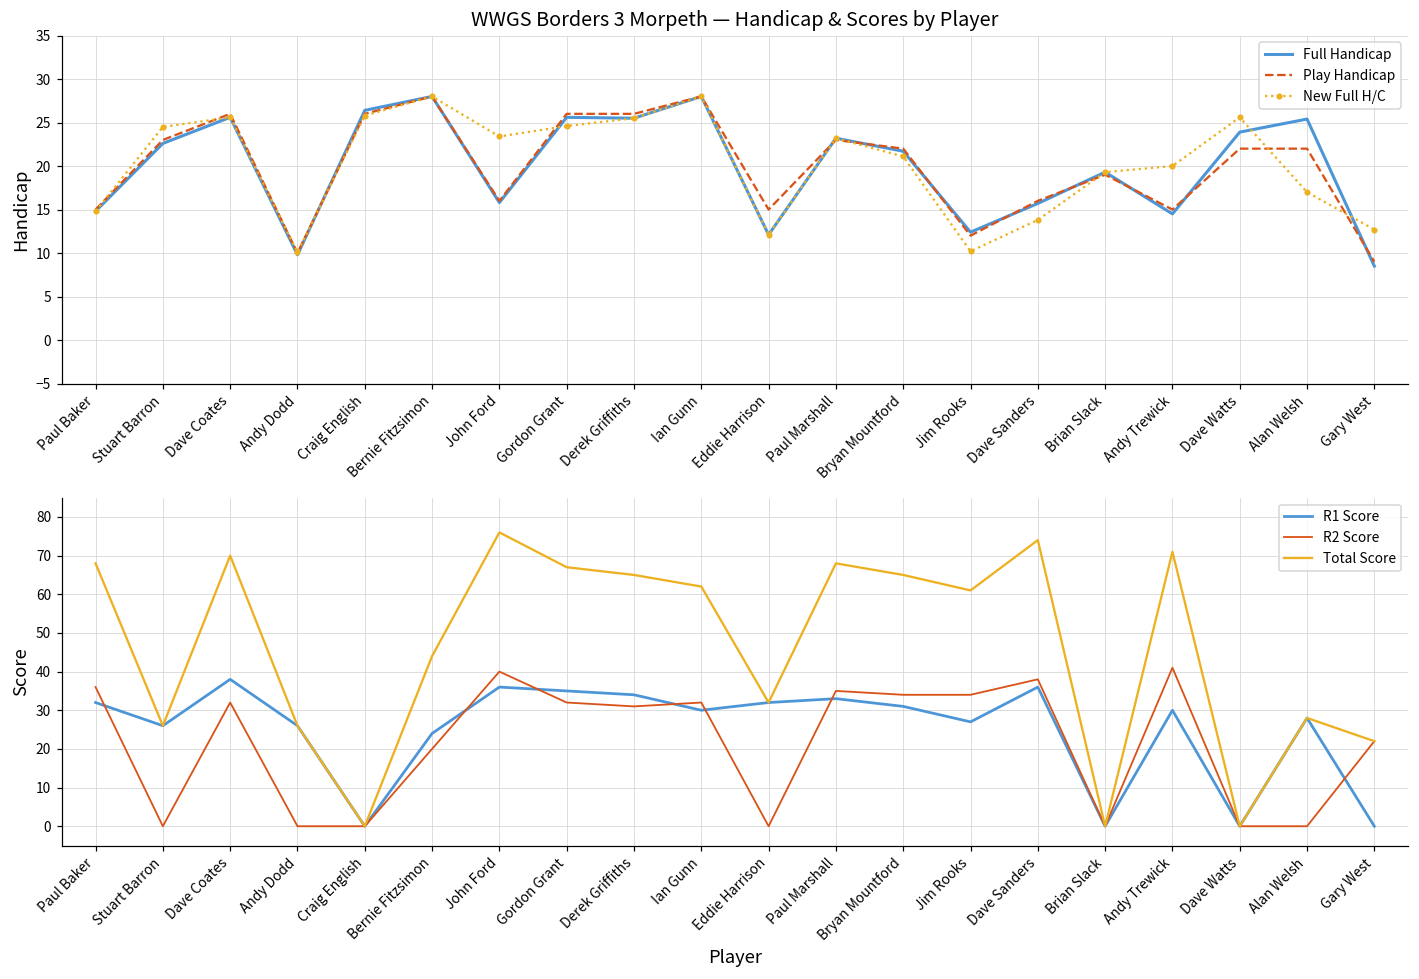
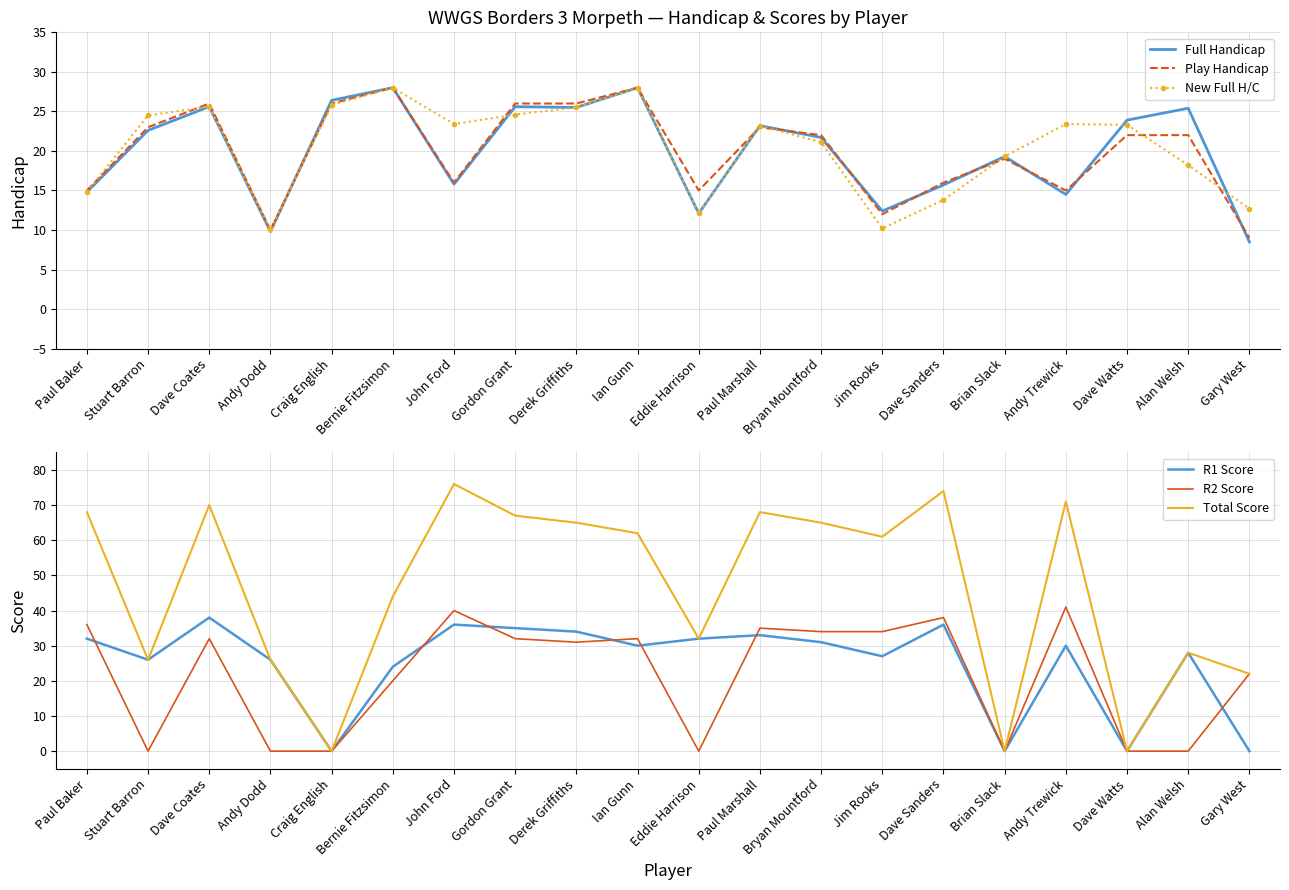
WWGS Borders 3 Morpeth — Handicap & Scores by Player, New Full H/C, Andy Trewick: 20 -> 23
WWGS Borders 3 Morpeth — Handicap & Scores by Player, New Full H/C, Dave Watts: 26 -> 23
WWGS Borders 3 Morpeth — Handicap & Scores by Player, New Full H/C, Alan Welsh: 17 -> 18
